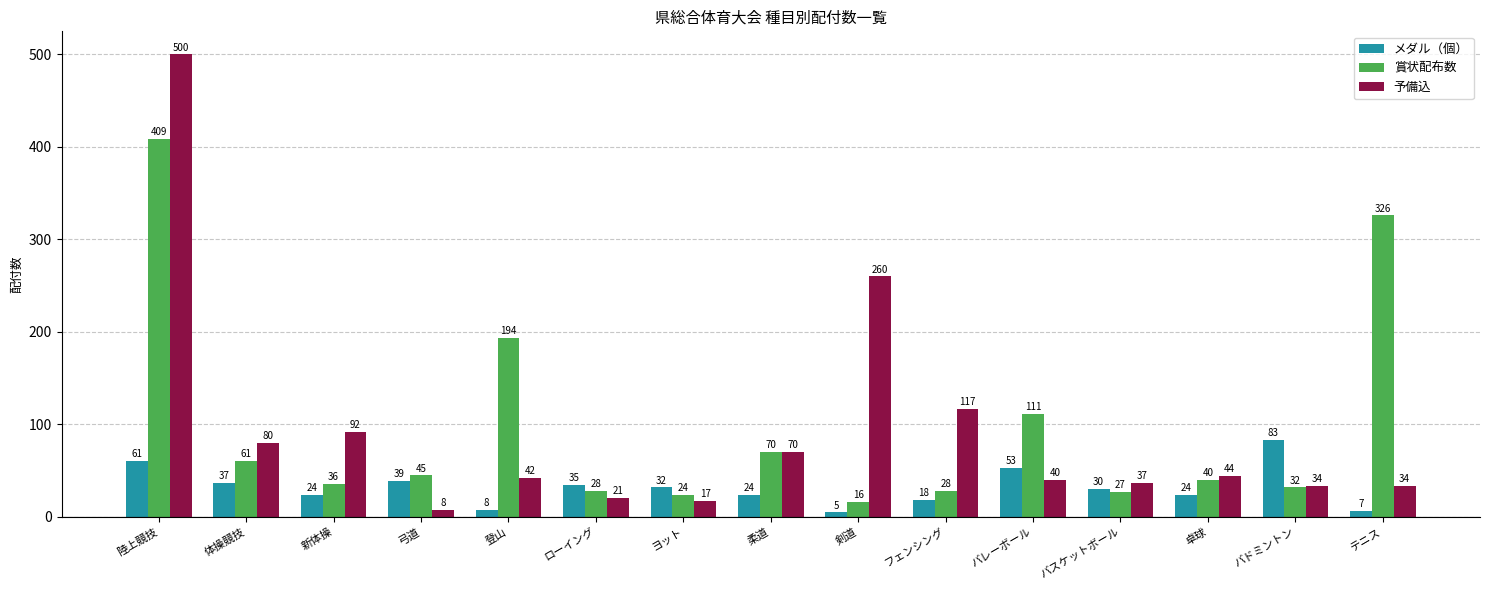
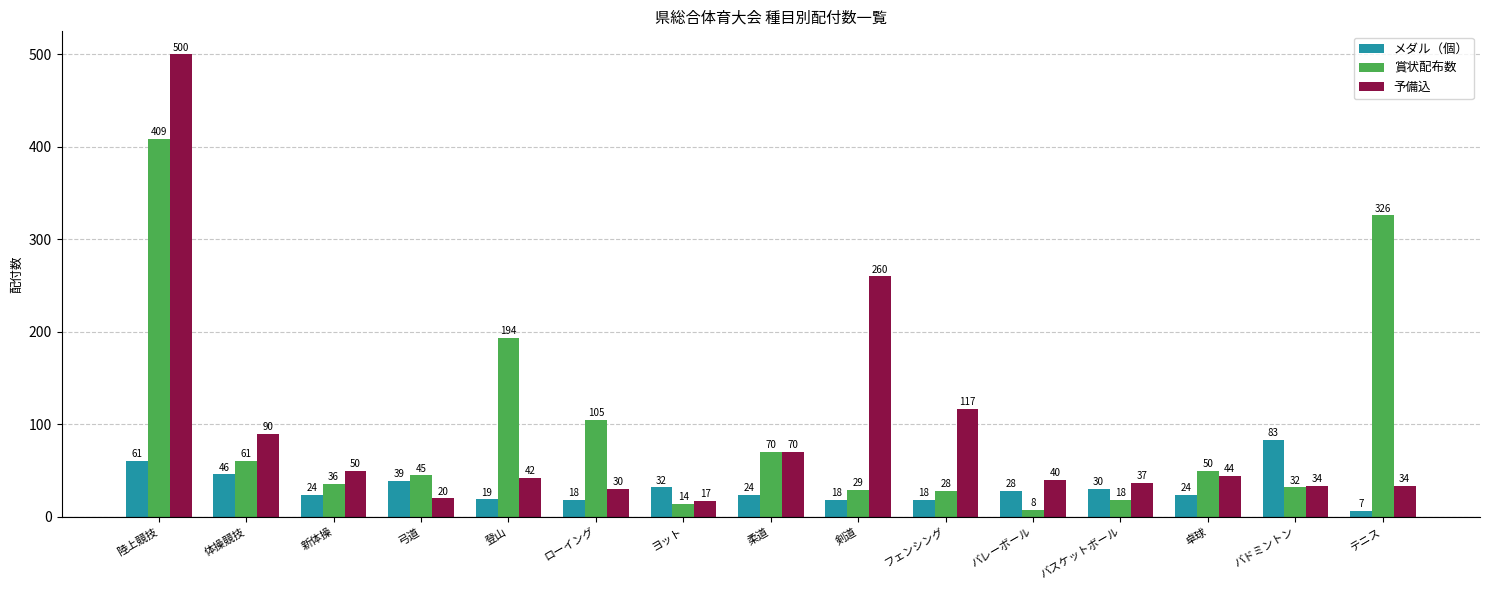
メダル（個）, 体操競技: 37 -> 46
予備込, 体操競技: 80 -> 90
予備込, 新体操: 92 -> 50
予備込, 弓道: 8 -> 20
メダル（個）, 登山: 8 -> 19
メダル（個）, ローイング: 35 -> 18
賞状配布数, ローイング: 28 -> 105
予備込, ローイング: 21 -> 30
賞状配布数, ヨット: 24 -> 14
メダル（個）, 剣道: 5 -> 18
賞状配布数, 剣道: 16 -> 29
メダル（個）, バレーボール: 53 -> 28
賞状配布数, バレーボール: 111 -> 8
賞状配布数, バスケットボール: 27 -> 18
賞状配布数, 卓球: 40 -> 50
